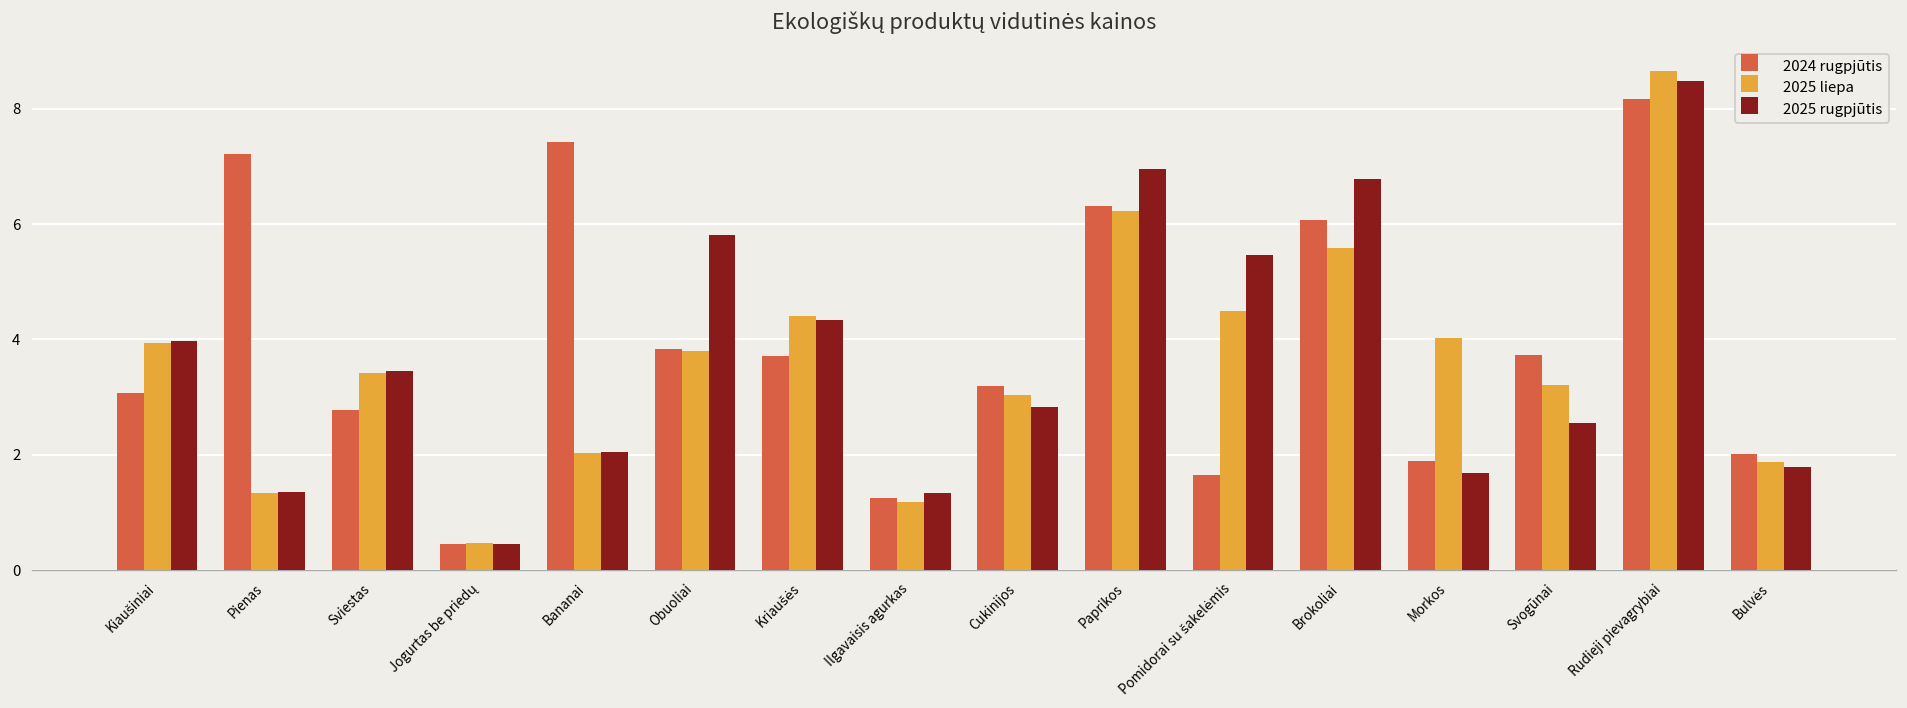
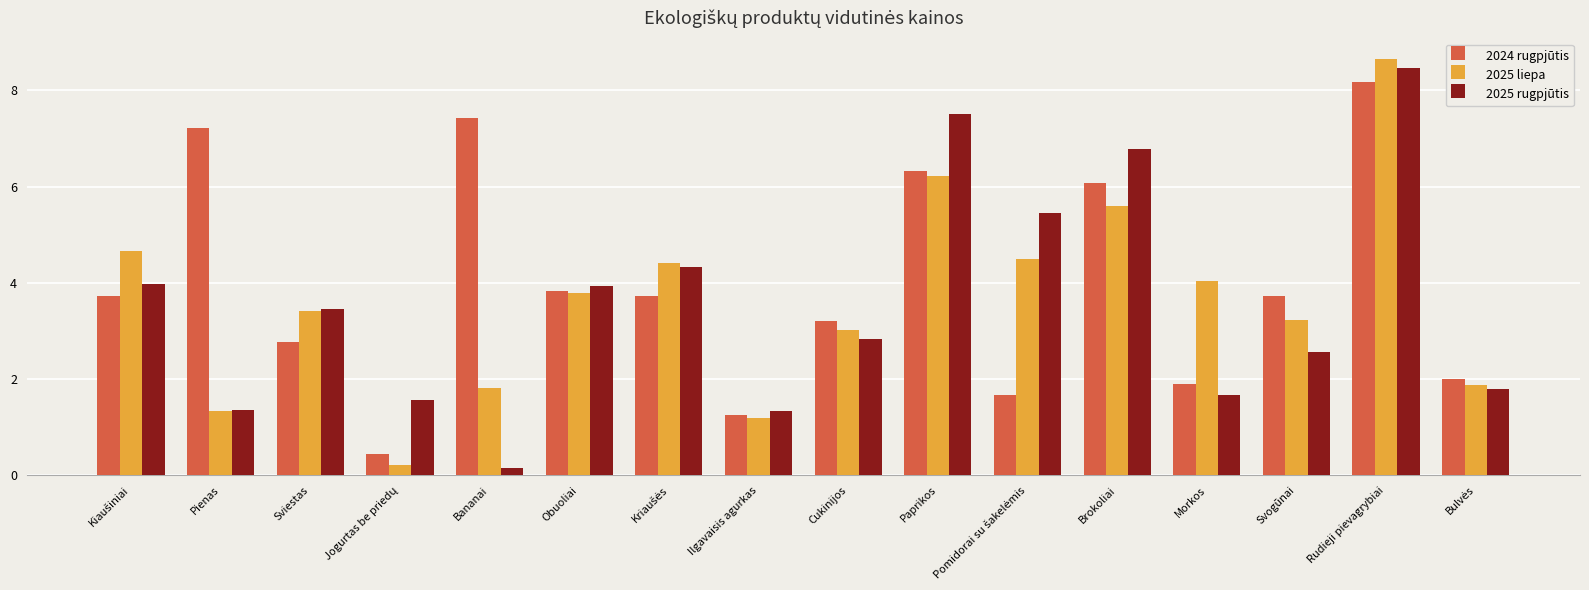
2024 rugpjūtis, Kiaušiniai: 3.1 -> 3.7
2025 liepa, Kiaušiniai: 3.9 -> 4.7
2025 liepa, Jogurtas be priedų: 0.5 -> 0.2
2025 rugpjūtis, Jogurtas be priedų: 0.5 -> 1.6
2025 liepa, Bananai: 2.0 -> 1.8
2025 rugpjūtis, Bananai: 2.1 -> 0.2
2025 rugpjūtis, Obuoliai: 5.8 -> 3.9
2025 rugpjūtis, Paprikos: 7.0 -> 7.5
